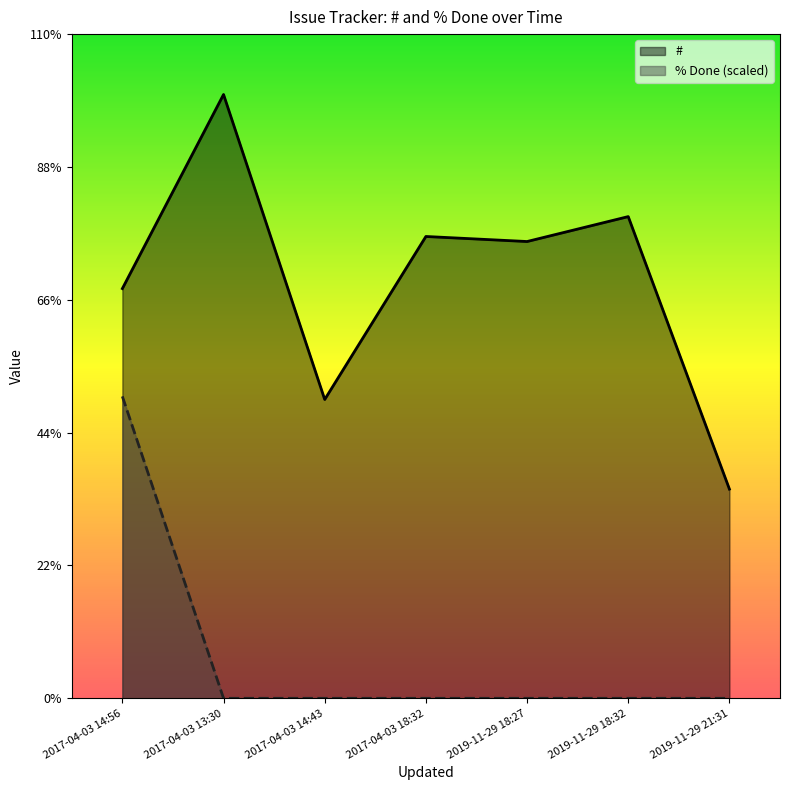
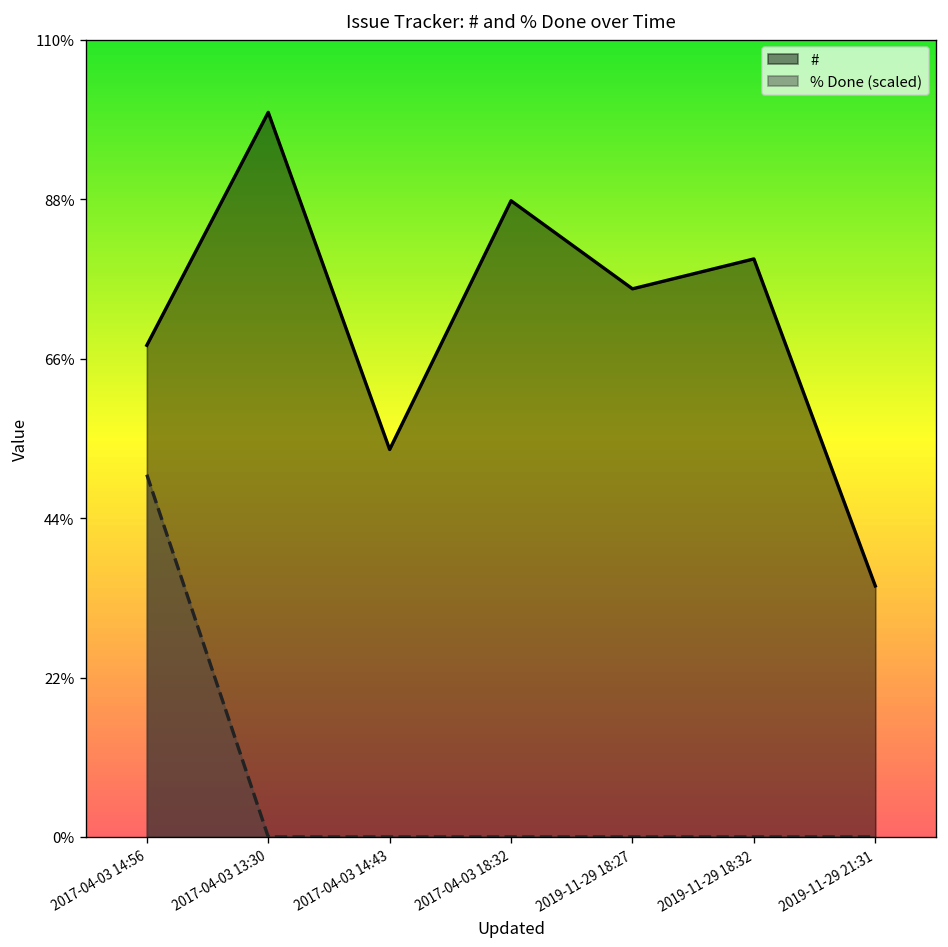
#, 2017-04-03 14:43: 49% -> 53%
#, 2017-04-03 18:32: 76% -> 88%
